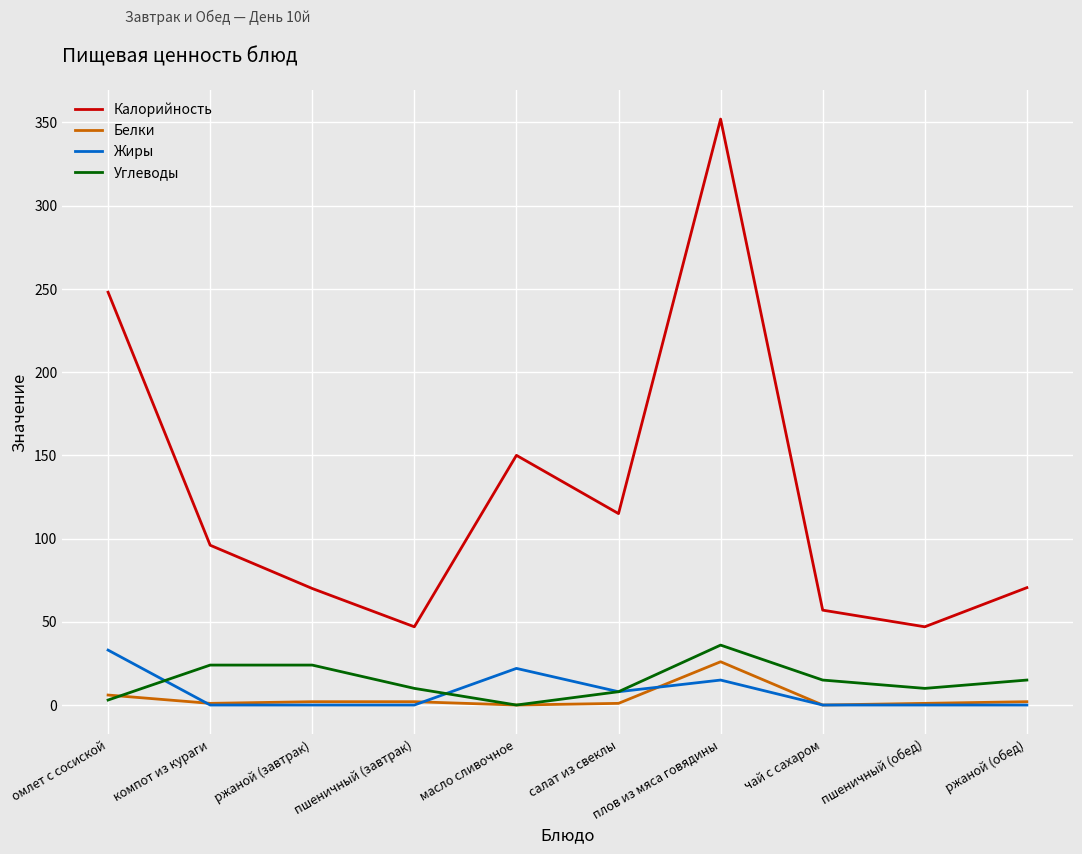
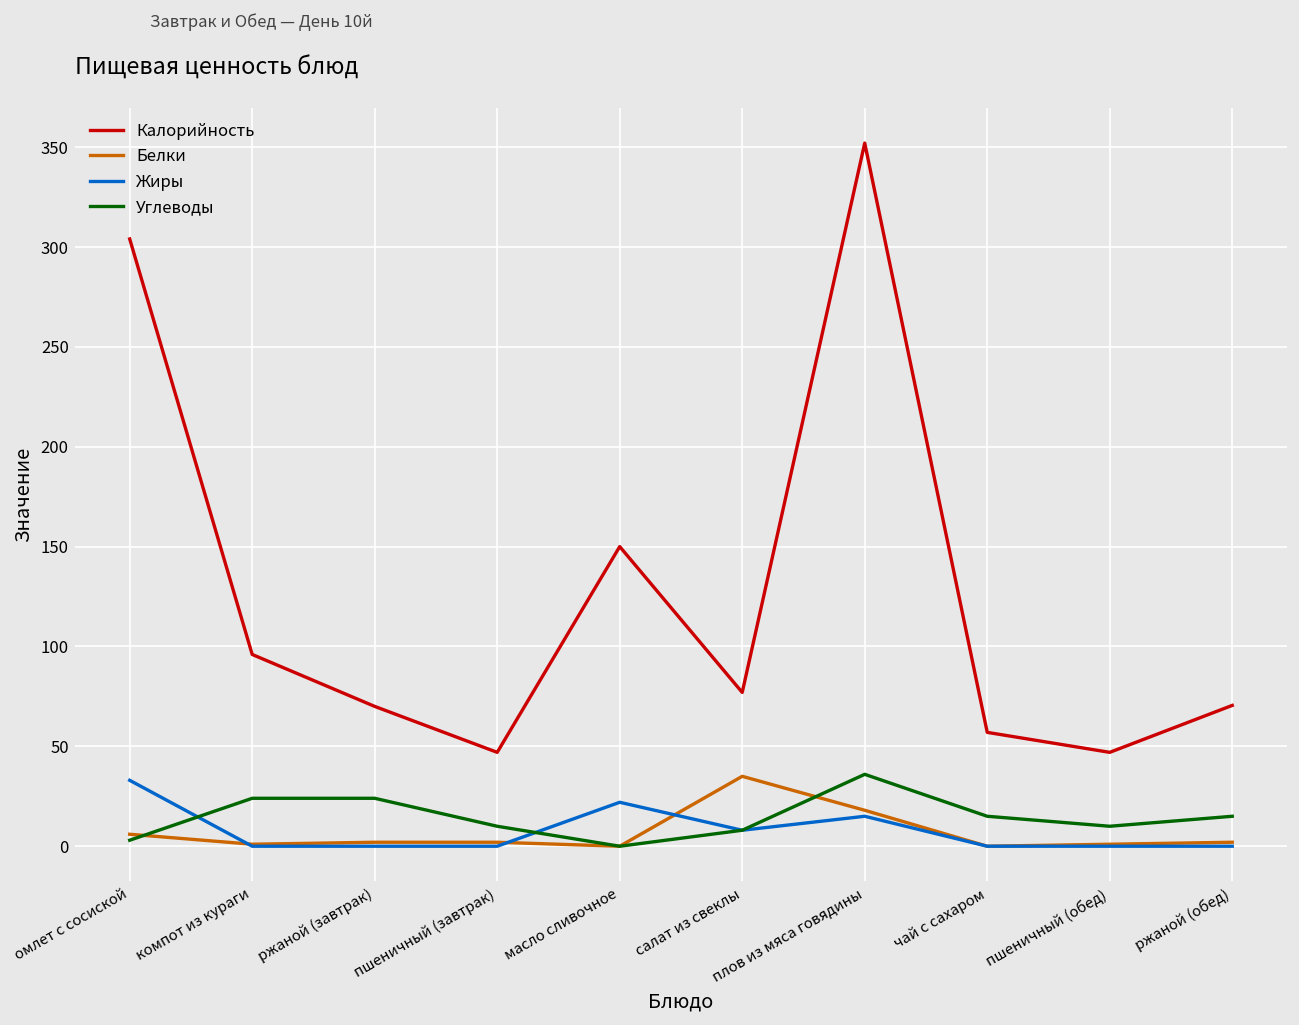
Калорийность, омлет с сосиской: 248 -> 304
Калорийность, салат из свеклы: 115 -> 77
Белки, салат из свеклы: 1 -> 35
Белки, плов из мяса говядины: 26 -> 18
